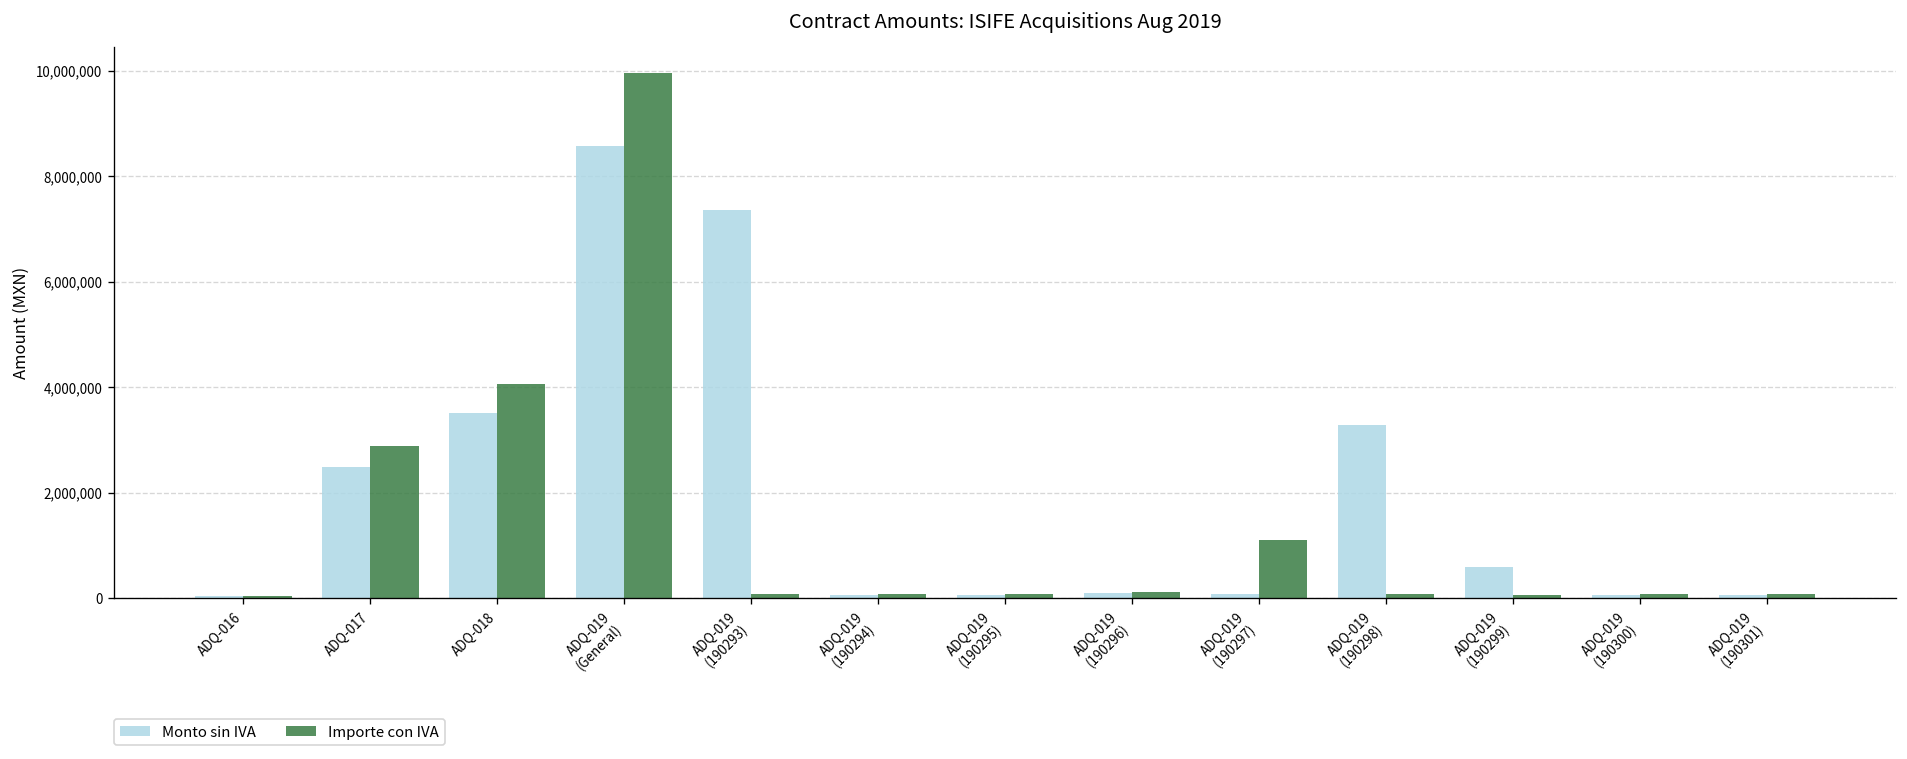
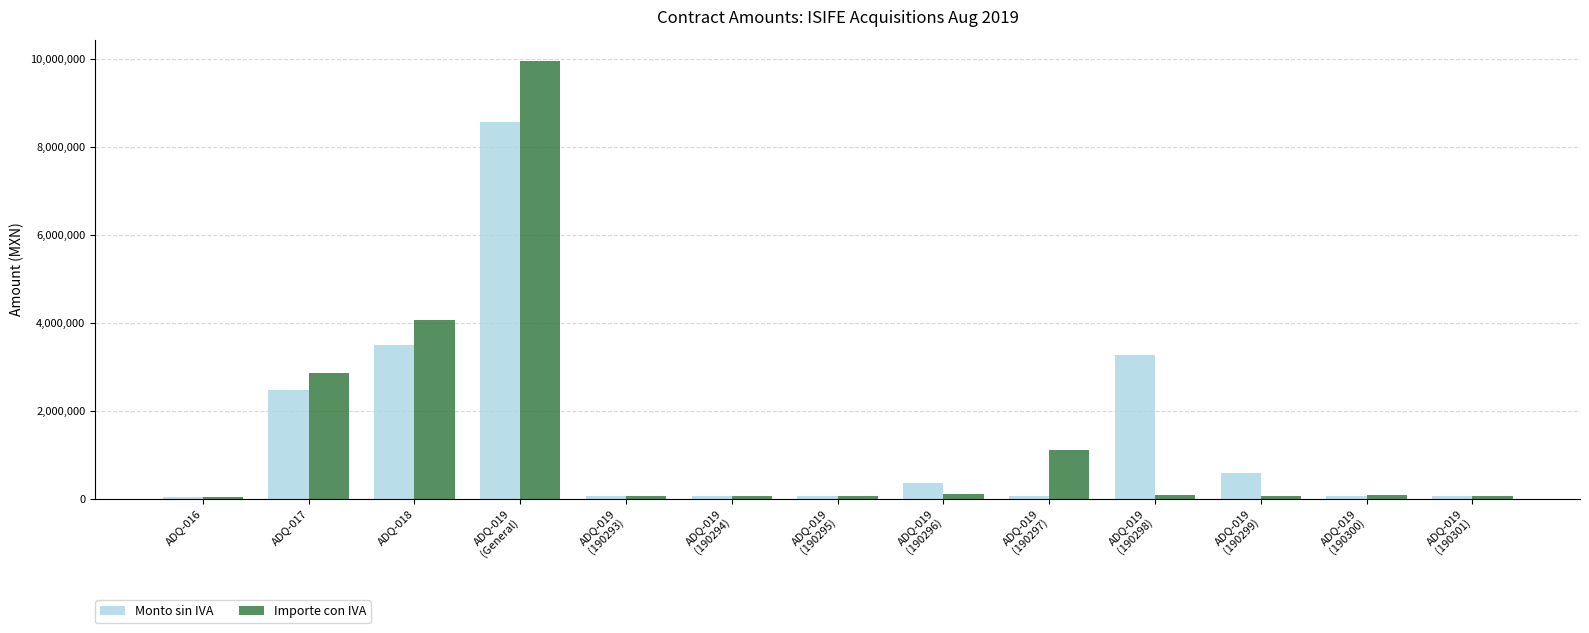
Monto sin IVA, ADQ-019 (190293): 7,400,000 -> 100,000
Monto sin IVA, ADQ-019 (190296): 100,000 -> 400,000
